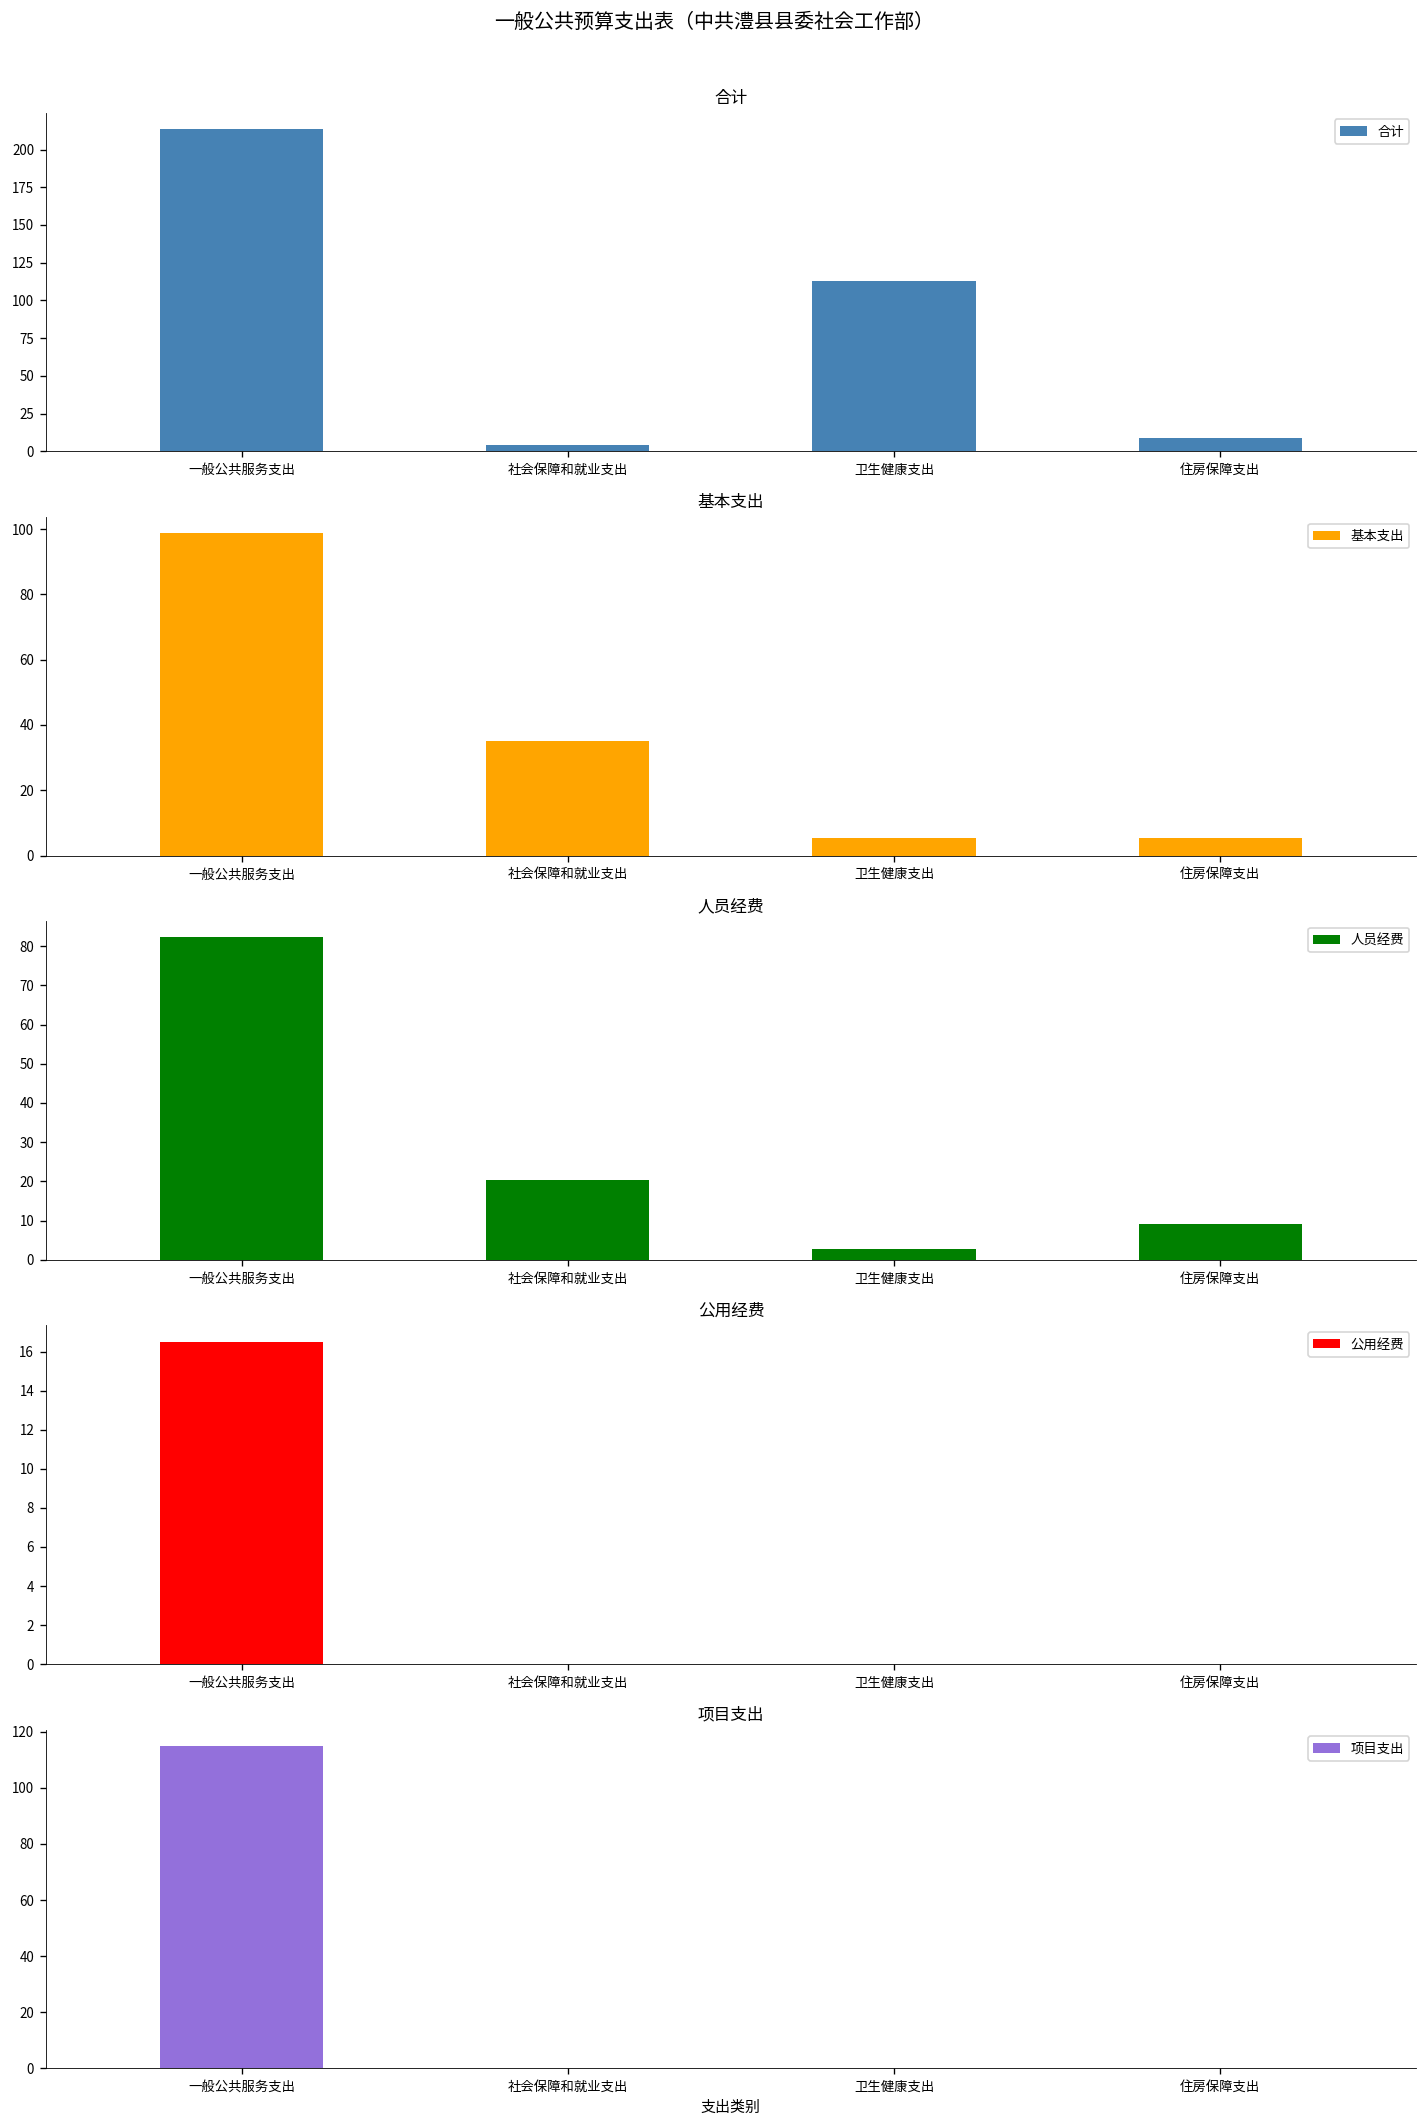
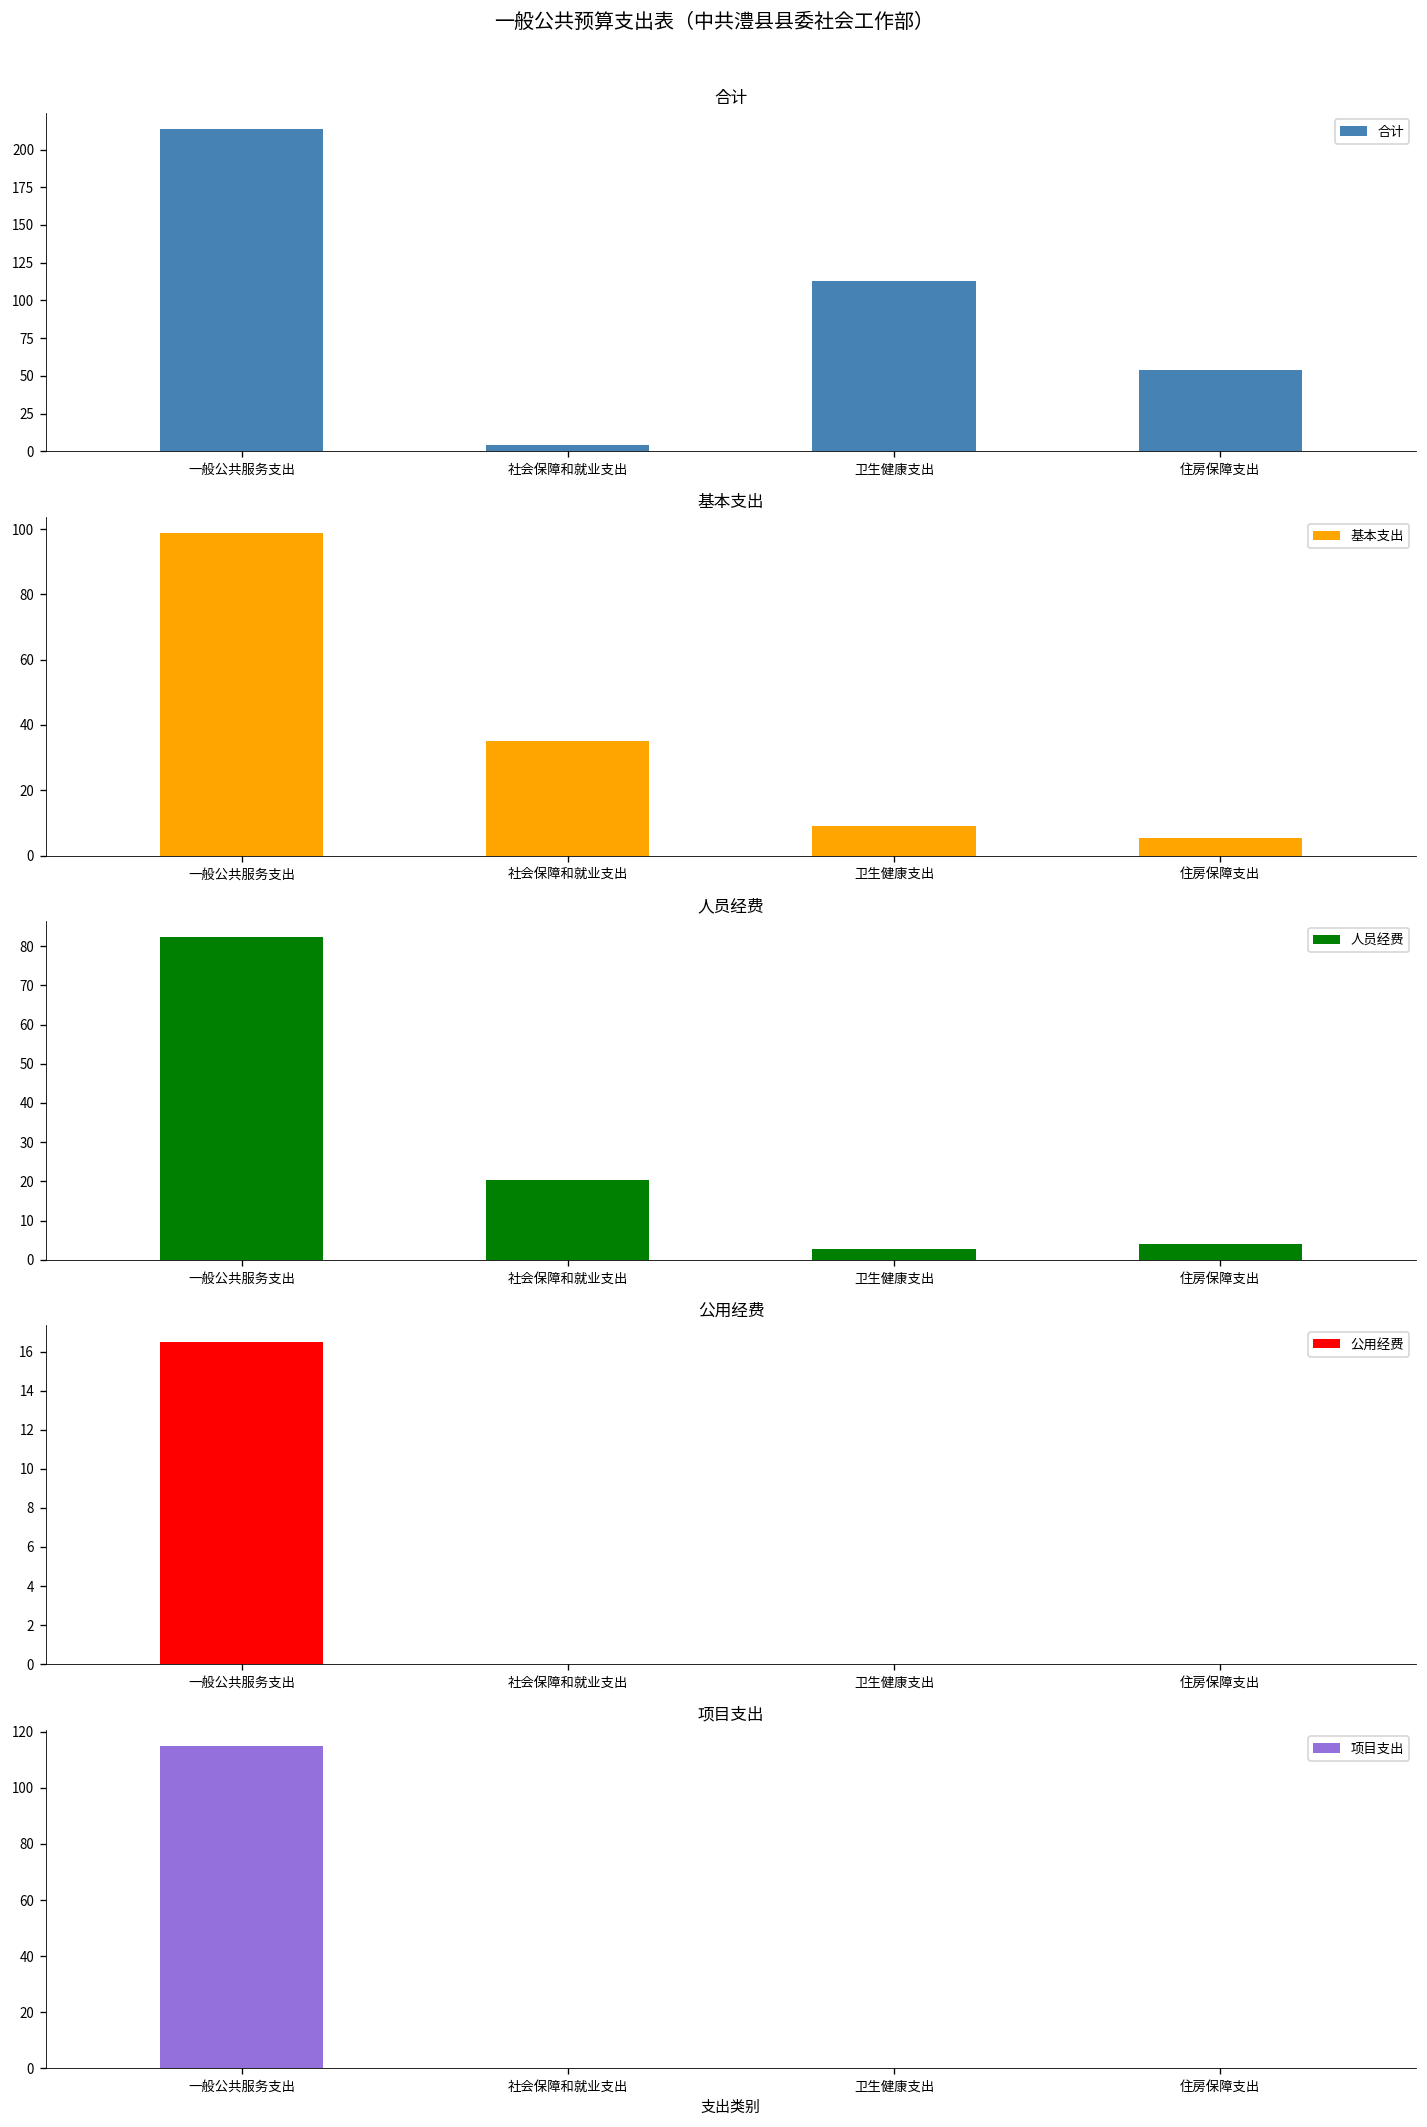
合计, 住房保障支出: 9 -> 54
基本支出, 卫生健康支出: 5 -> 9
人员经费, 住房保障支出: 9 -> 4
